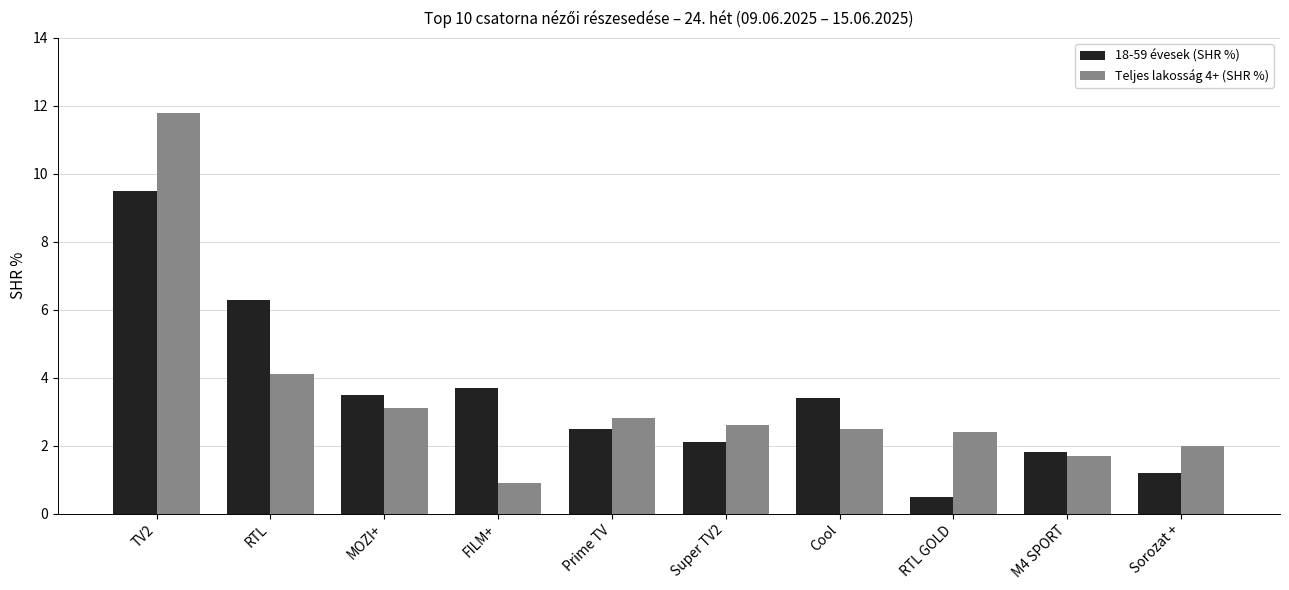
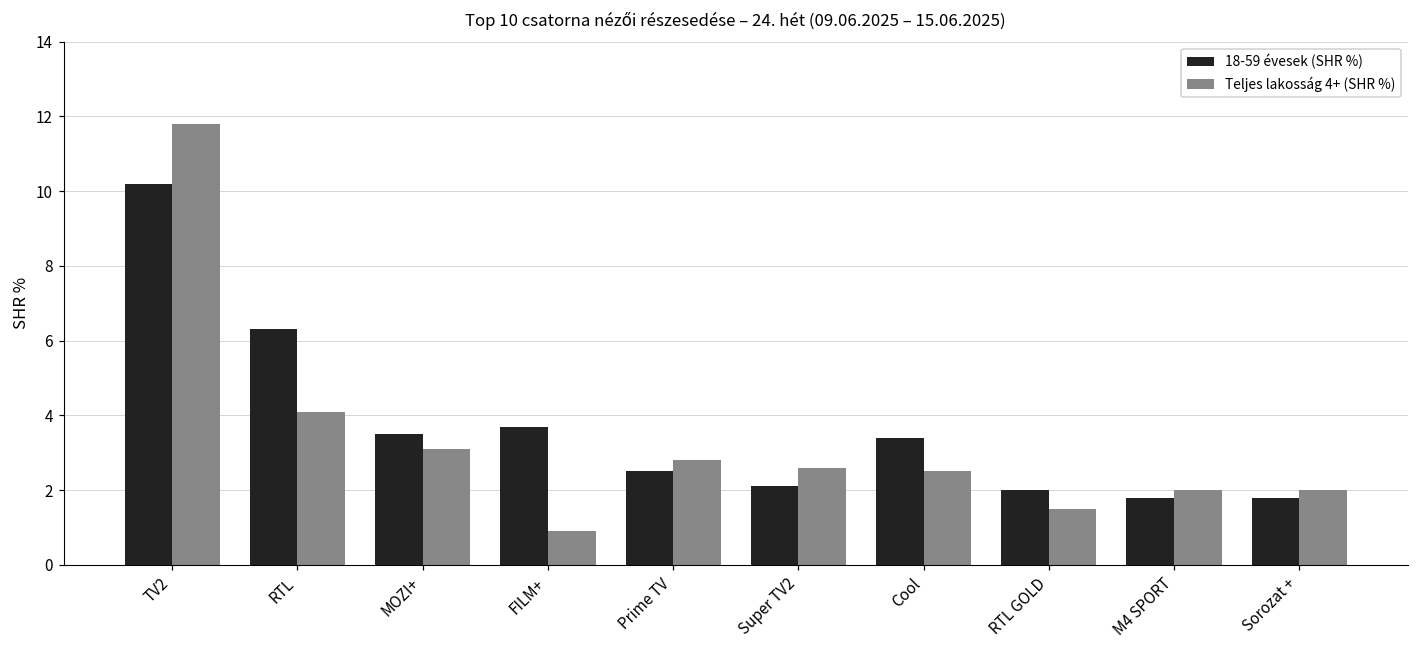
18-59 évesek (SHR %), TV2: 9.5 -> 10.2
18-59 évesek (SHR %), RTL GOLD: 0.5 -> 2.0
Teljes lakosság 4+ (SHR %), RTL GOLD: 2.4 -> 1.5
Teljes lakosság 4+ (SHR %), M4 SPORT: 1.7 -> 2.0
18-59 évesek (SHR %), Sorozat +: 1.2 -> 1.8
